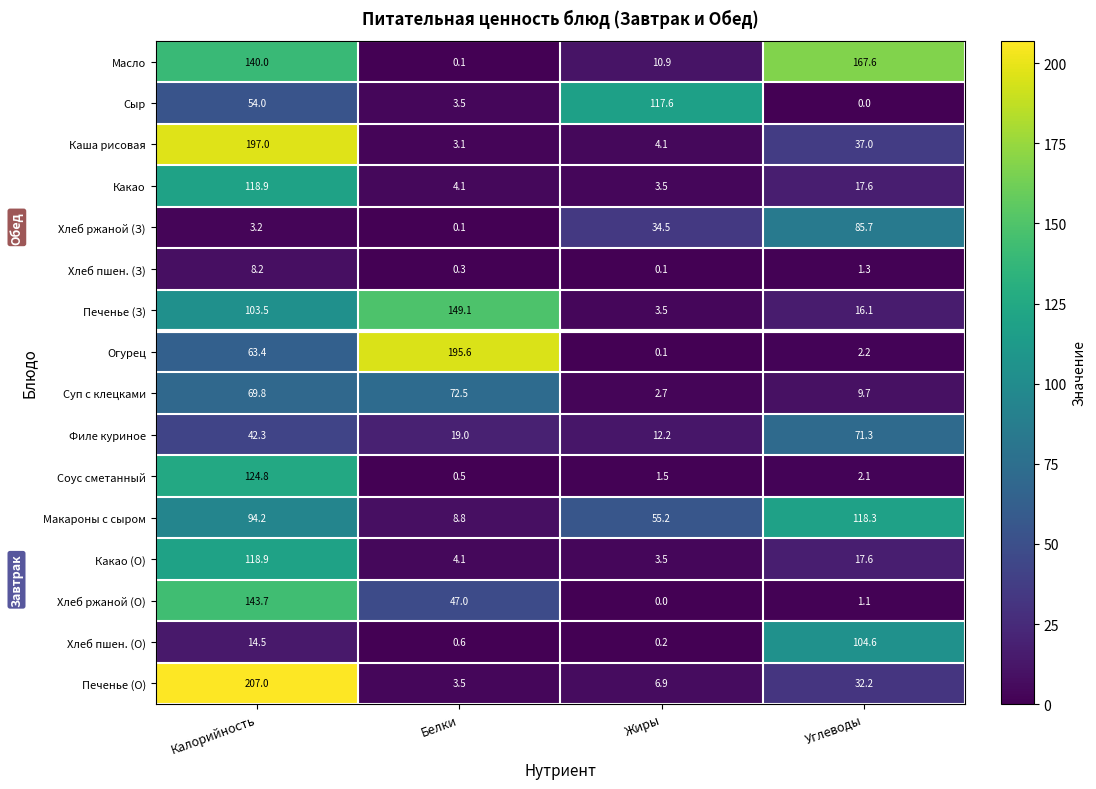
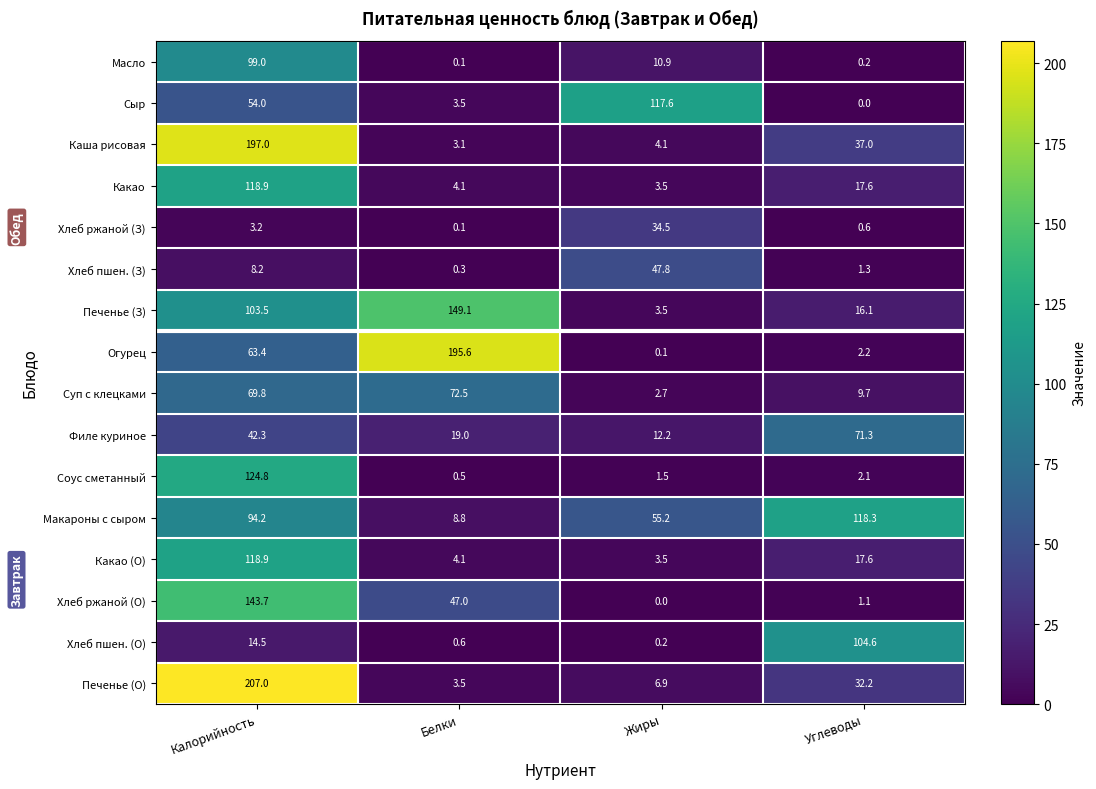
Масло, Калорийность: 140.0 -> 99.0
Масло, Углеводы: 167.6 -> 0.2
Хлеб ржаной (З), Углеводы: 85.7 -> 0.6
Хлеб пшен. (З), Жиры: 0.1 -> 47.8
